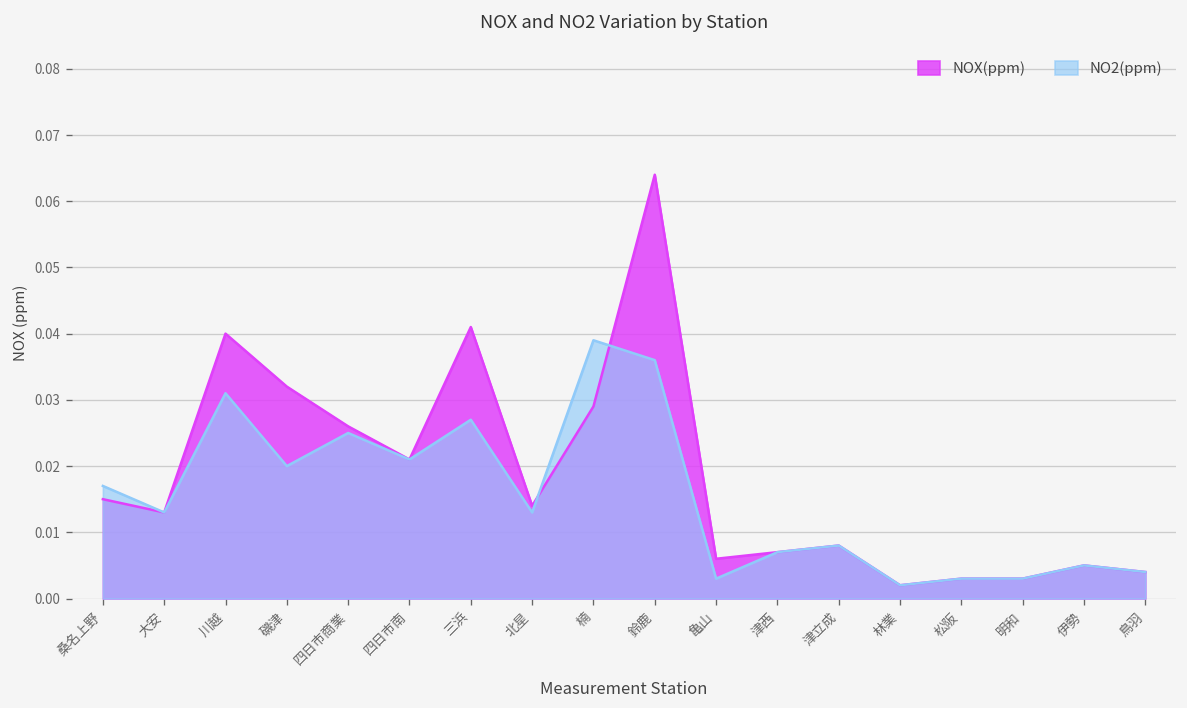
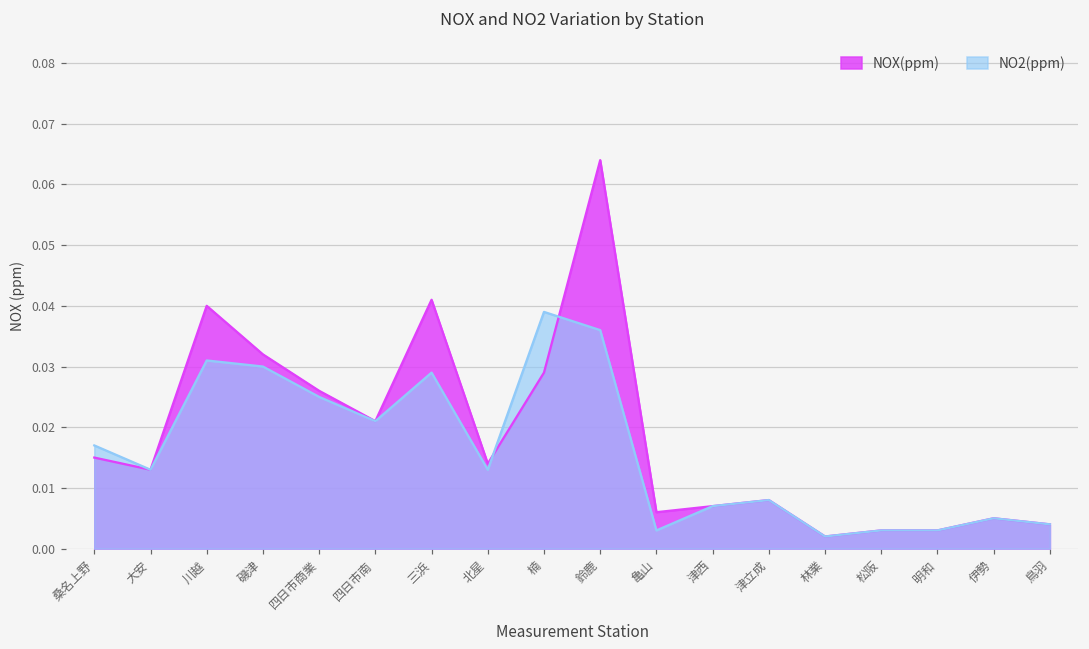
NO2(ppm), 磯津: 0.02 -> 0.03
NO2(ppm), 三浜: 0.027 -> 0.029
